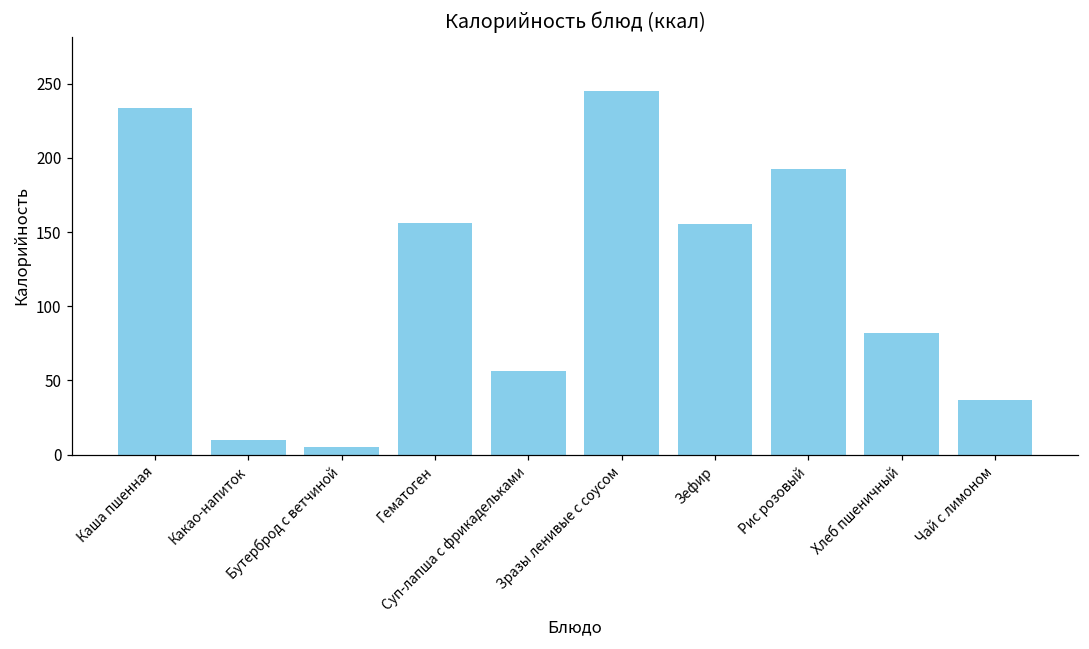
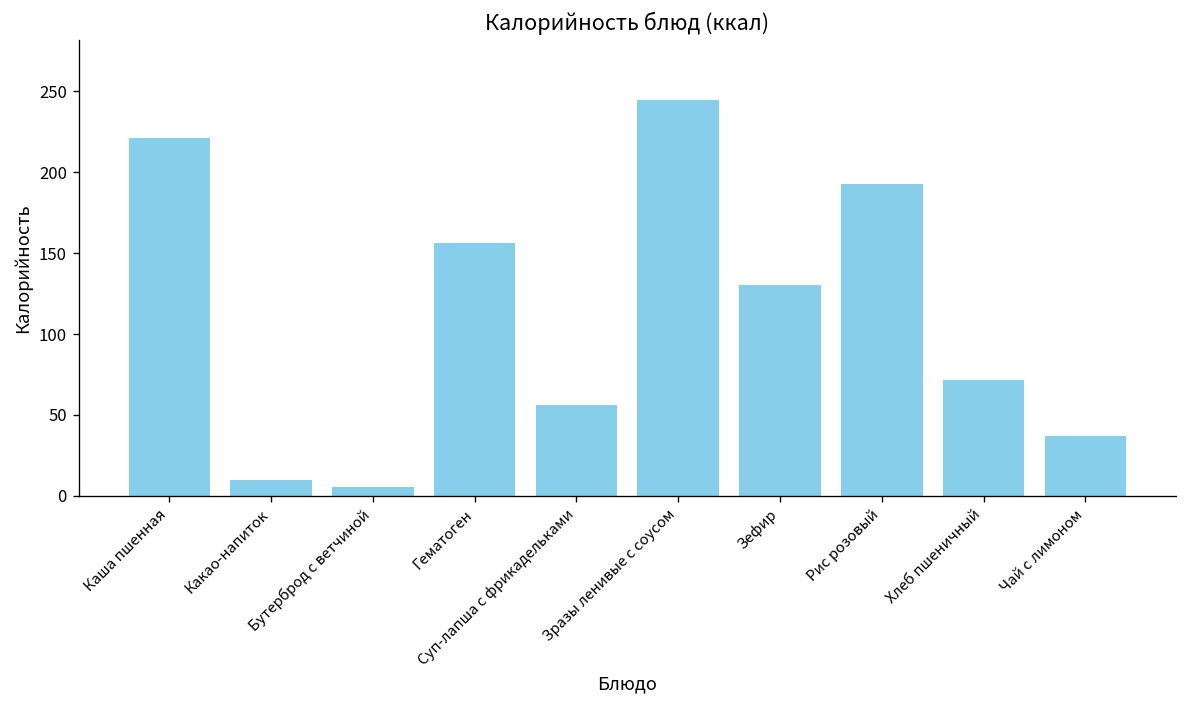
Каша пшенная: 234 -> 221
Зефир: 155 -> 130
Хлеб пшеничный: 82 -> 72
